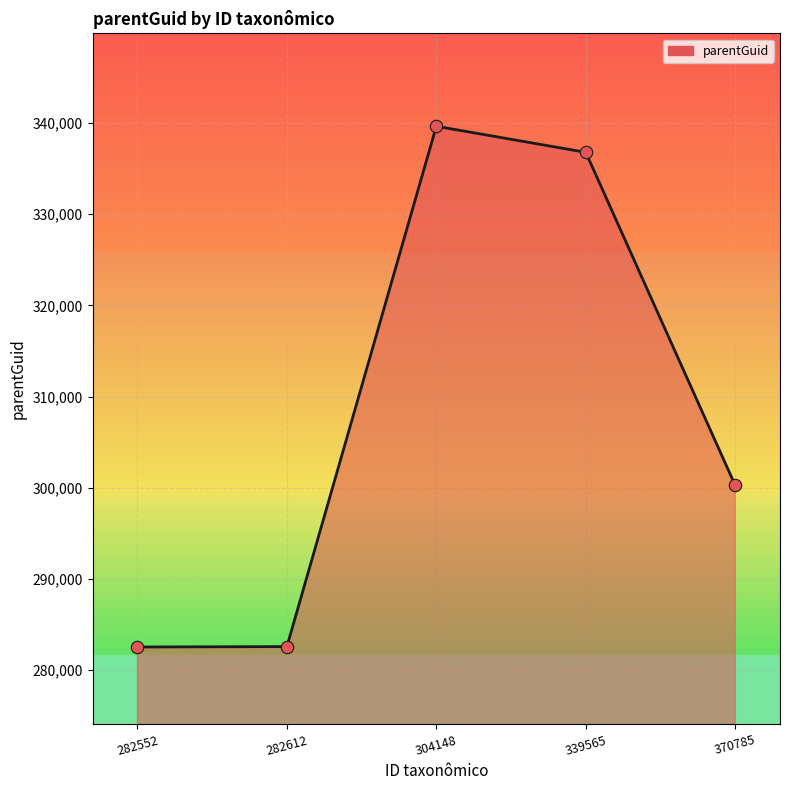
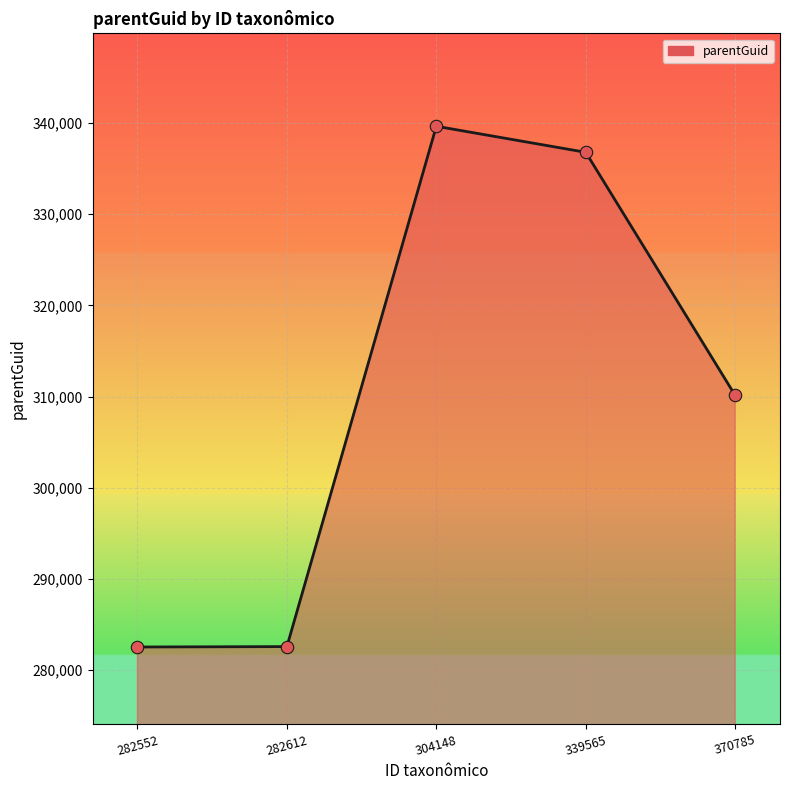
370785: 300,000 -> 310,000
